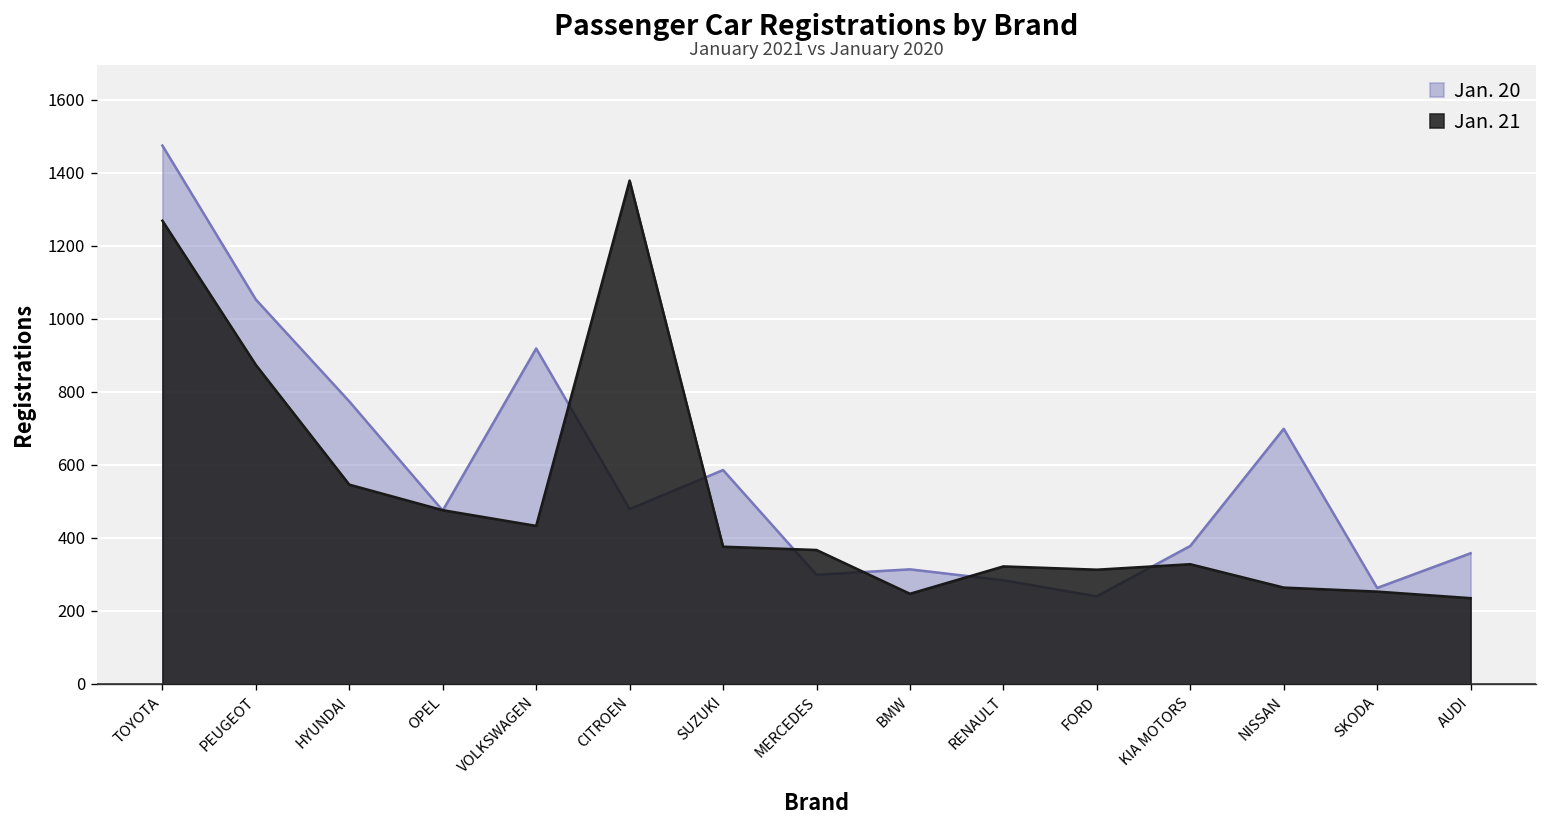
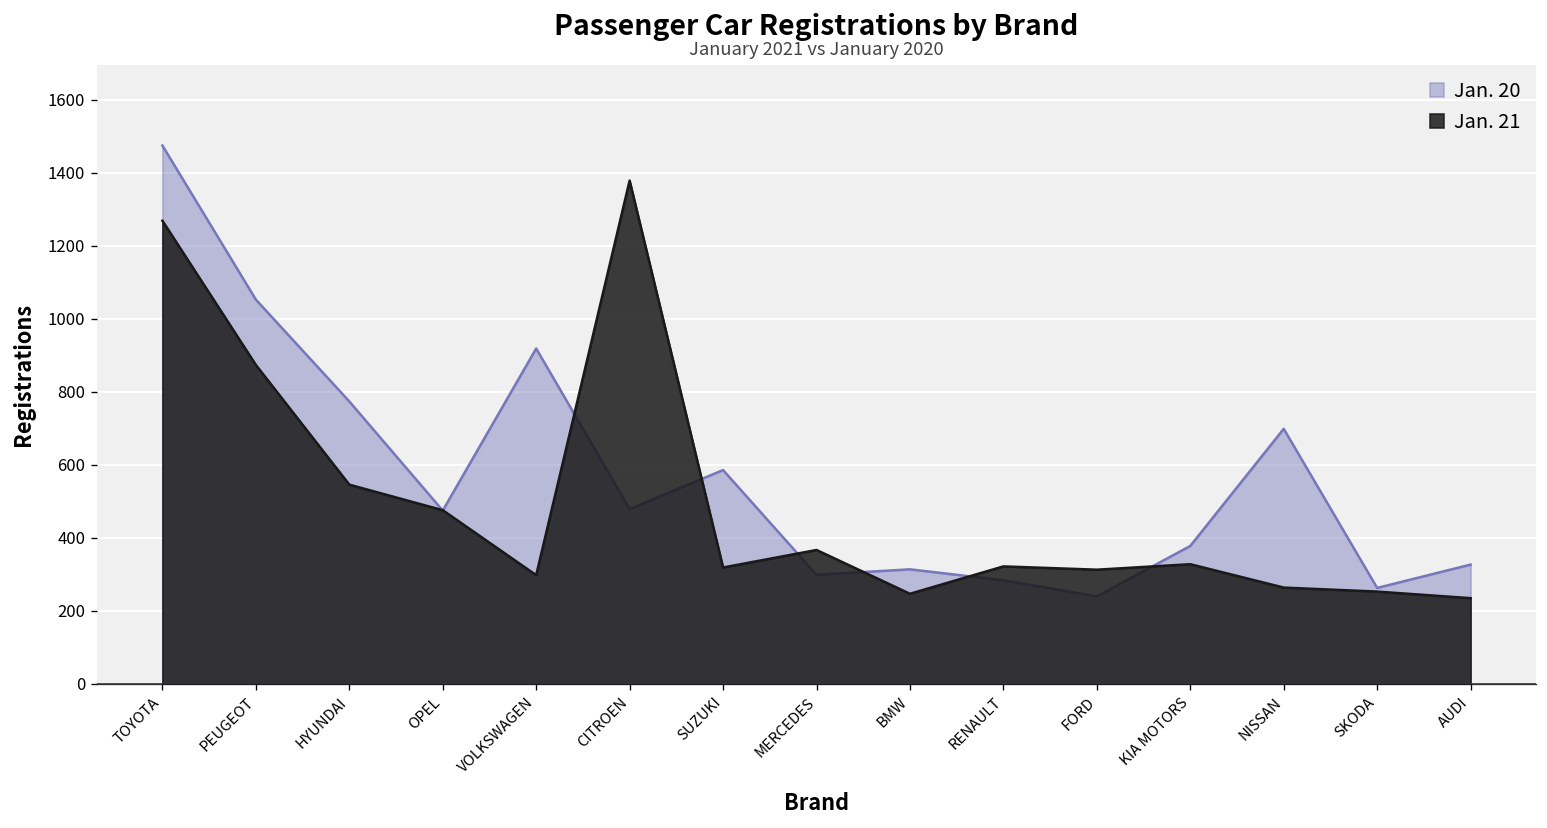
Jan. 21, VOLKSWAGEN: 430 -> 300
Jan. 21, SUZUKI: 380 -> 320
Jan. 20, AUDI: 360 -> 330
